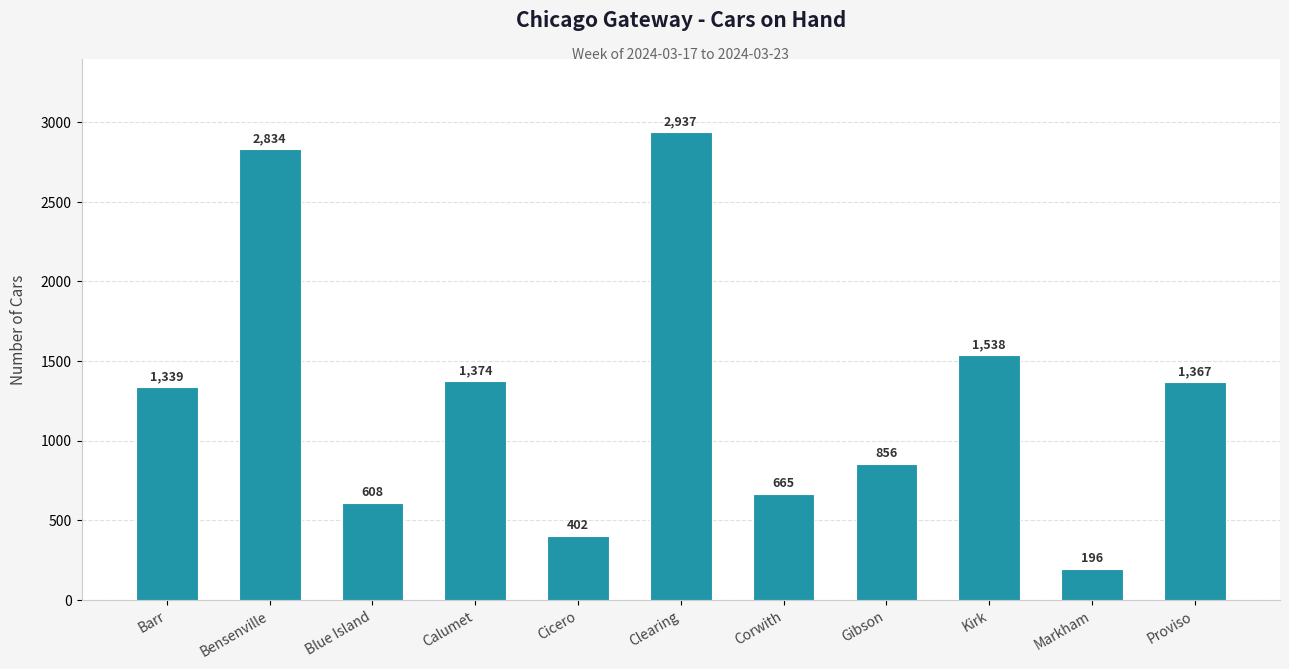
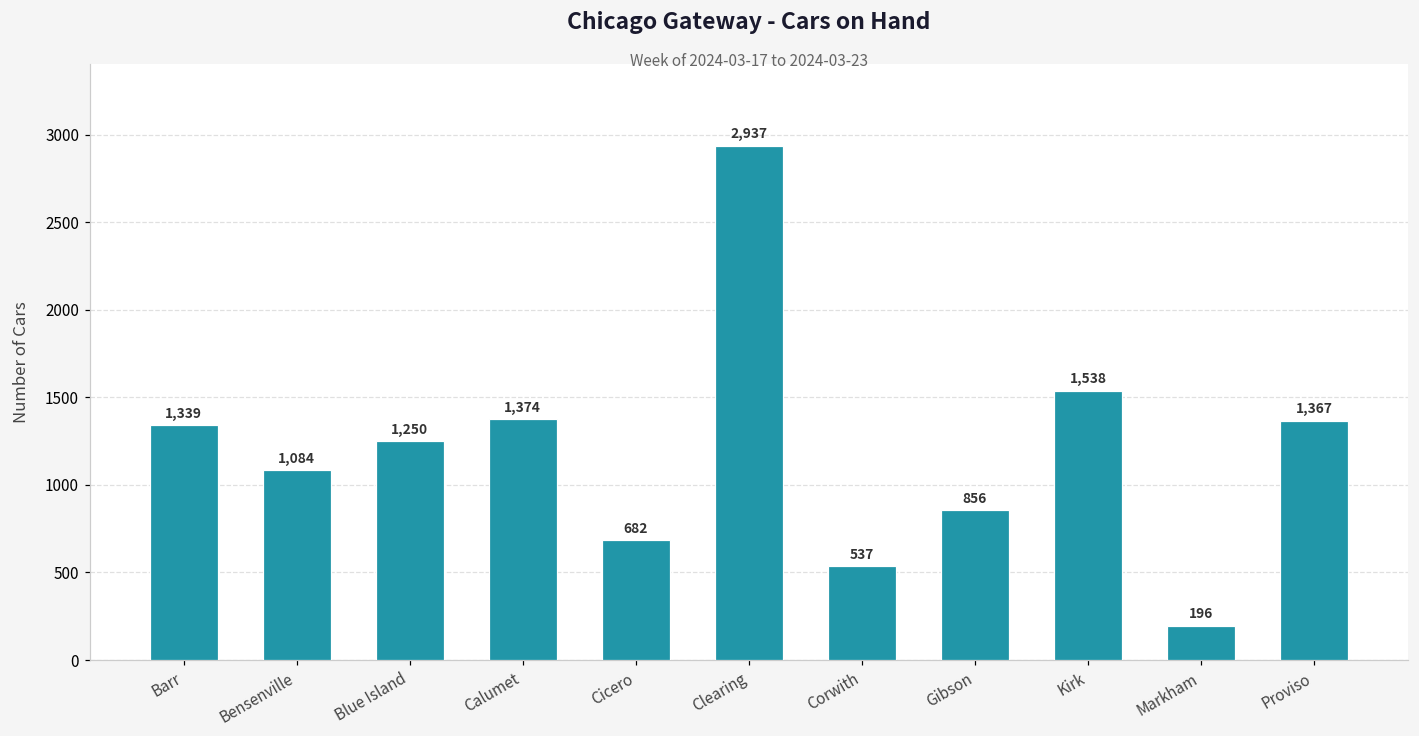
Bensenville: 2,834 -> 1,084
Blue Island: 608 -> 1,250
Cicero: 402 -> 682
Corwith: 665 -> 537
